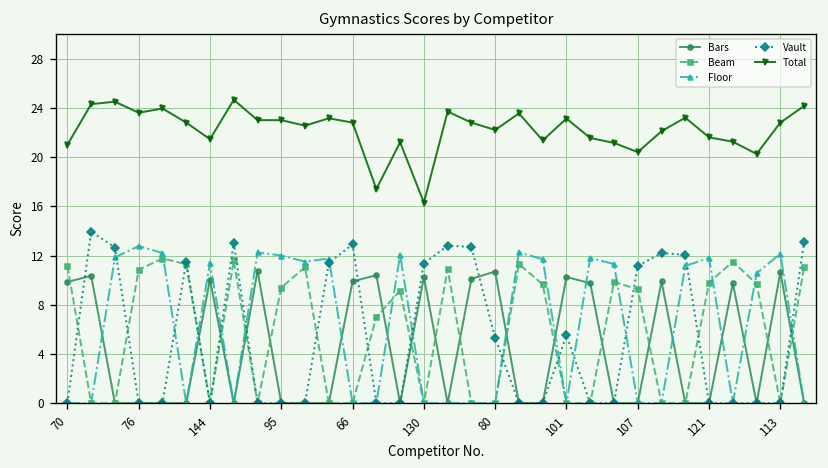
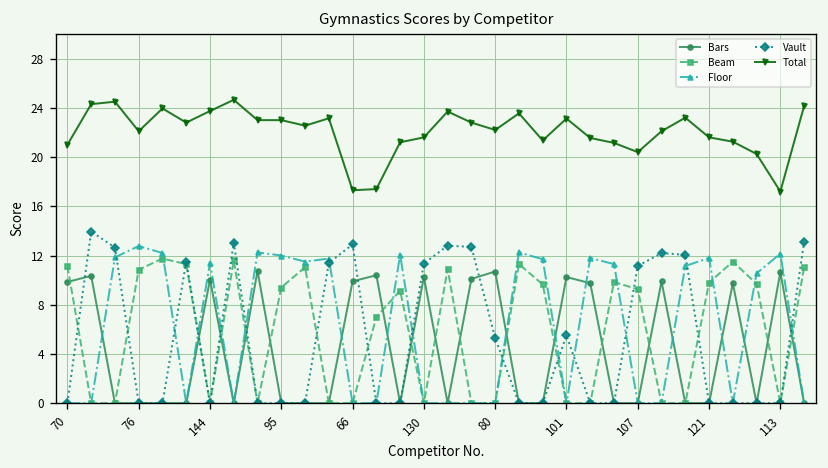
Total, 76: 23.6 -> 22.1
Total, 144: 21.5 -> 23.7
Total, 66: 22.8 -> 17.3
Total, 130: 16.3 -> 21.6
Total, 113: 22.8 -> 17.2
